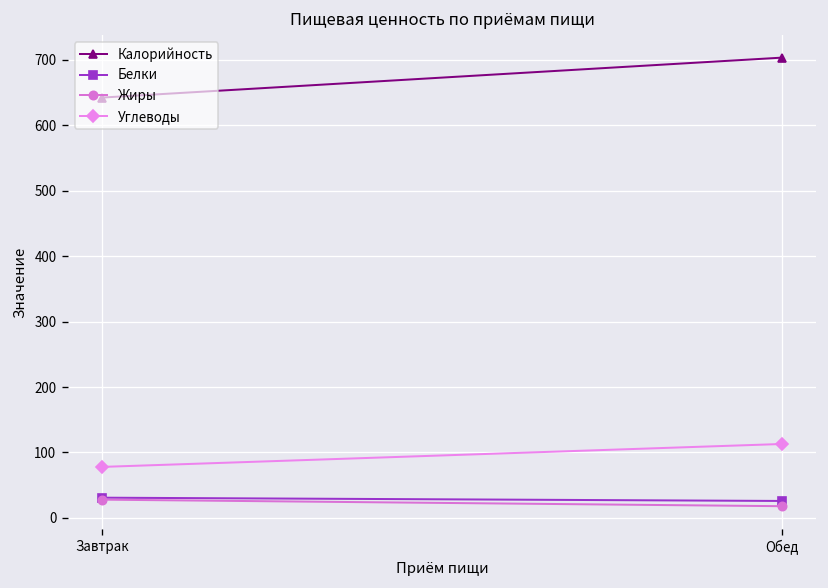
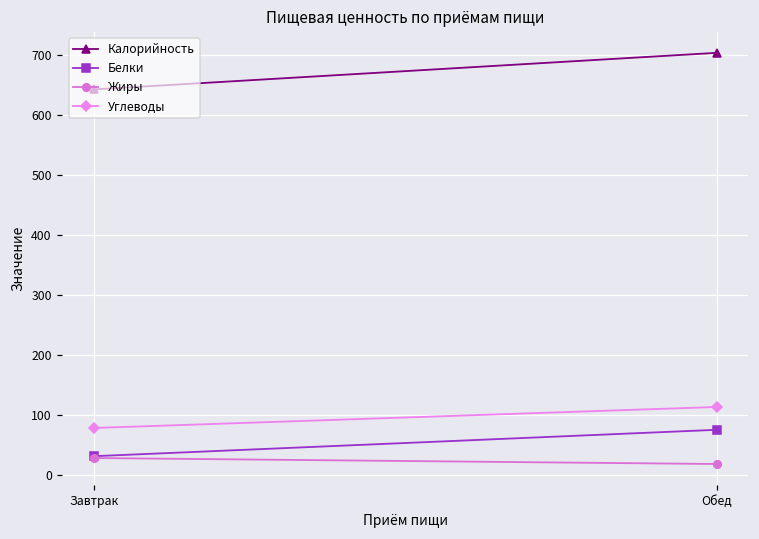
Белки, Обед: 30 -> 80
